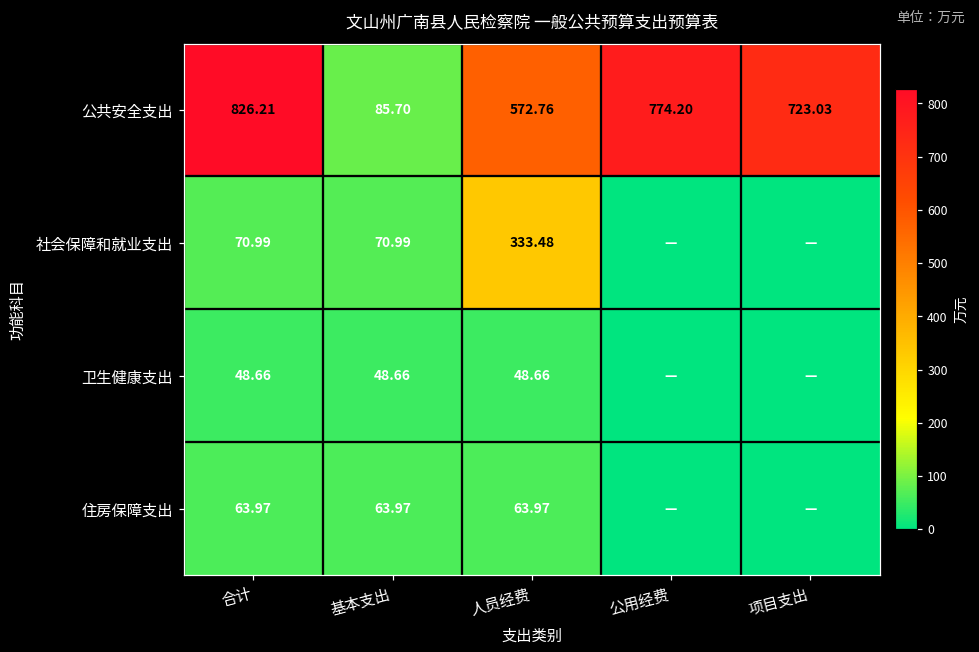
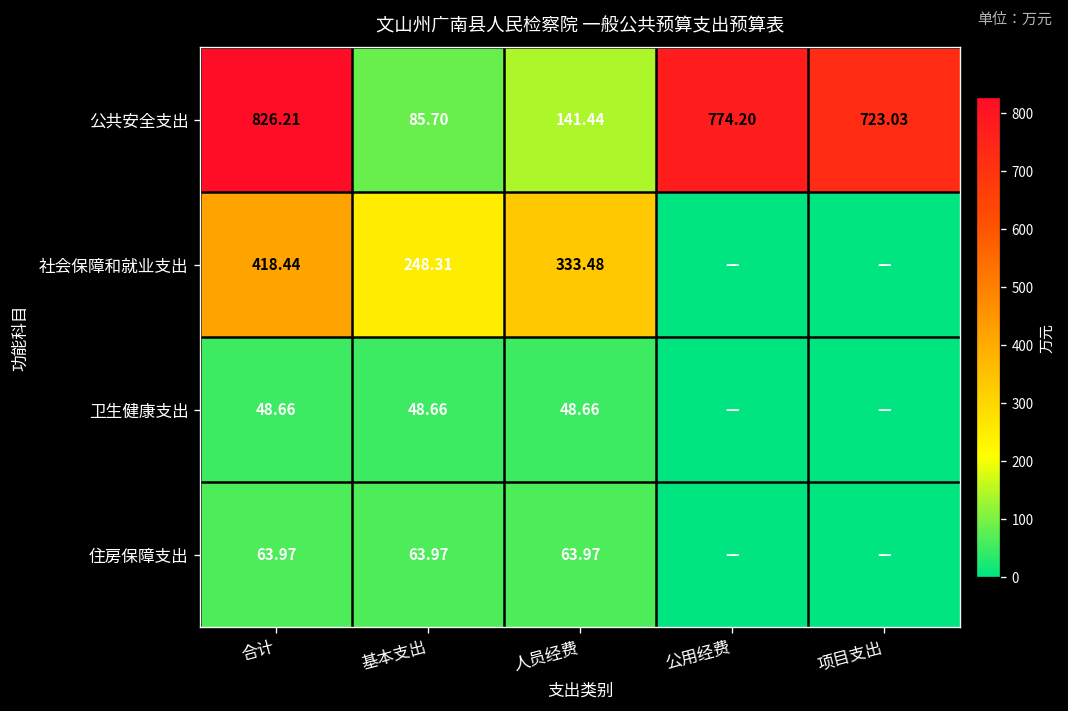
公共安全支出, 人员经费: 572.76 -> 141.44
社会保障和就业支出, 合计: 70.99 -> 418.44
社会保障和就业支出, 基本支出: 70.99 -> 248.31
